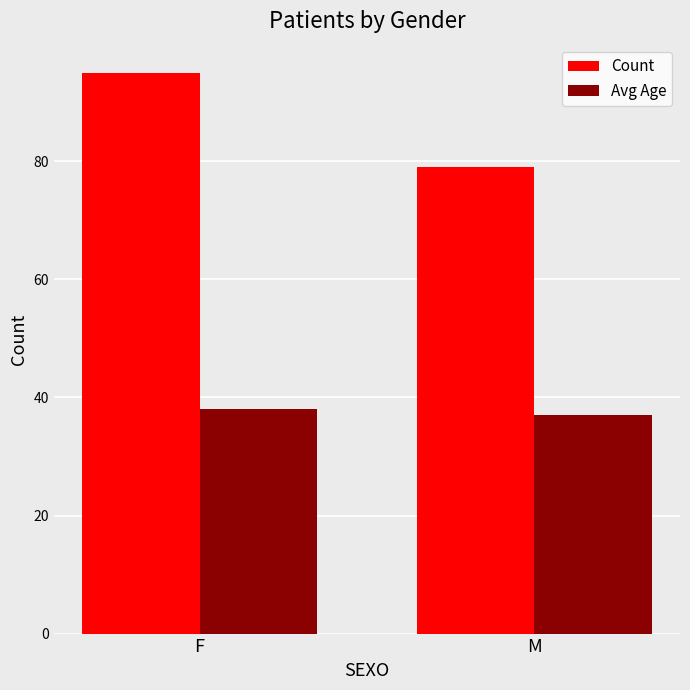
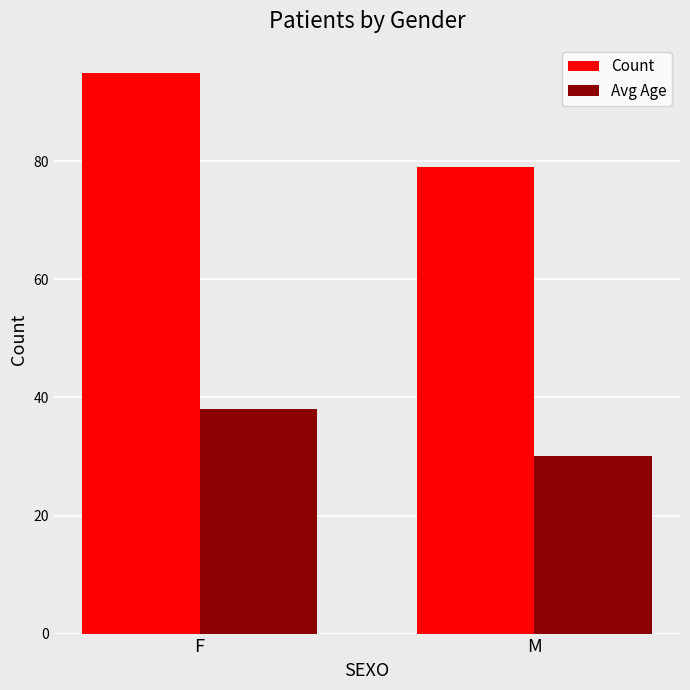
Avg Age, M: 37 -> 30
